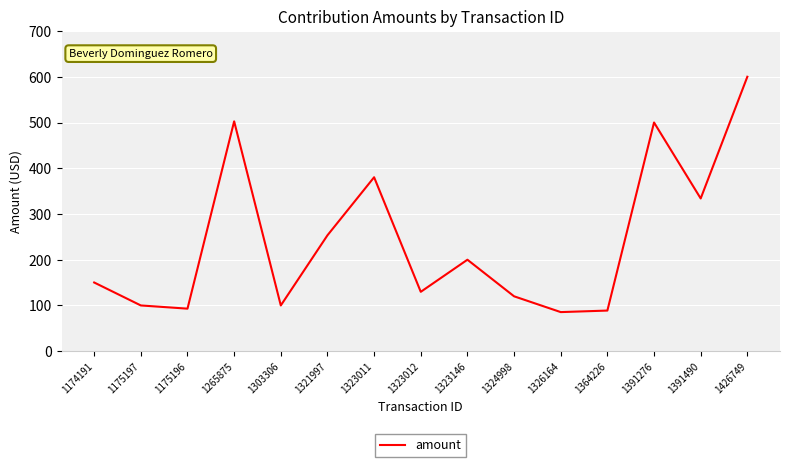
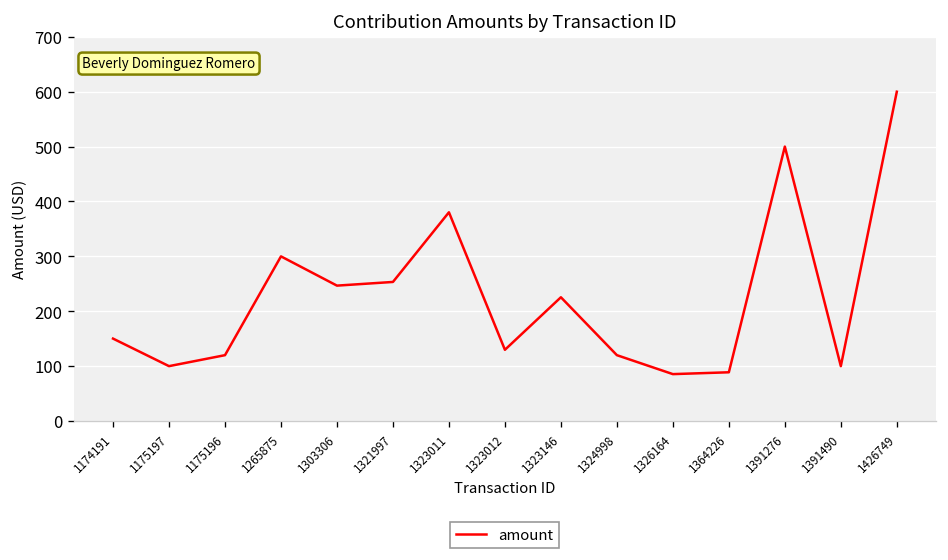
1175196: 90 -> 120
1265875: 500 -> 300
1303306: 100 -> 250
1323146: 200 -> 230
1391490: 330 -> 100
